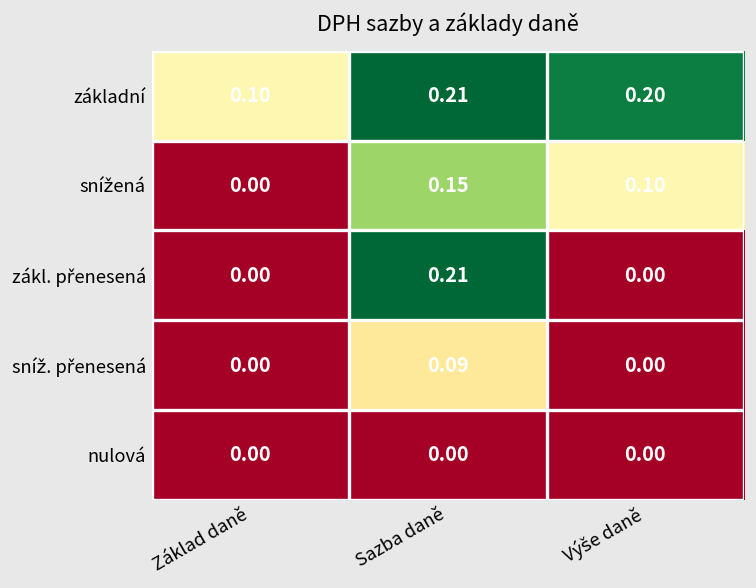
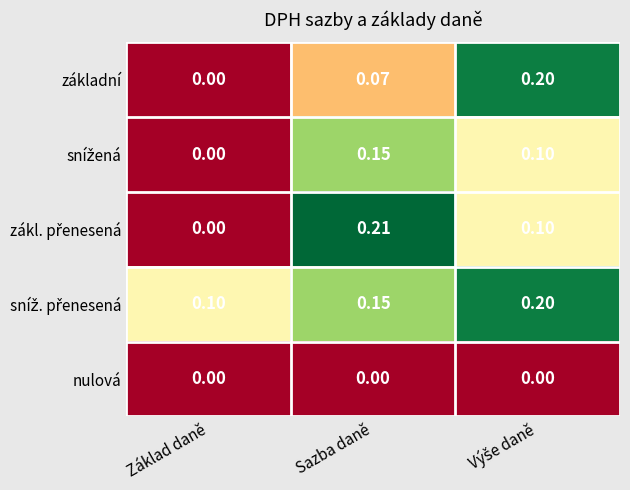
základní, Základ daně: 0.10 -> 0.00
základní, Sazba daně: 0.21 -> 0.07
zákl. přenesená, Výše daně: 0.00 -> 0.10
sníž. přenesená, Základ daně: 0.00 -> 0.10
sníž. přenesená, Sazba daně: 0.09 -> 0.15
sníž. přenesená, Výše daně: 0.00 -> 0.20
